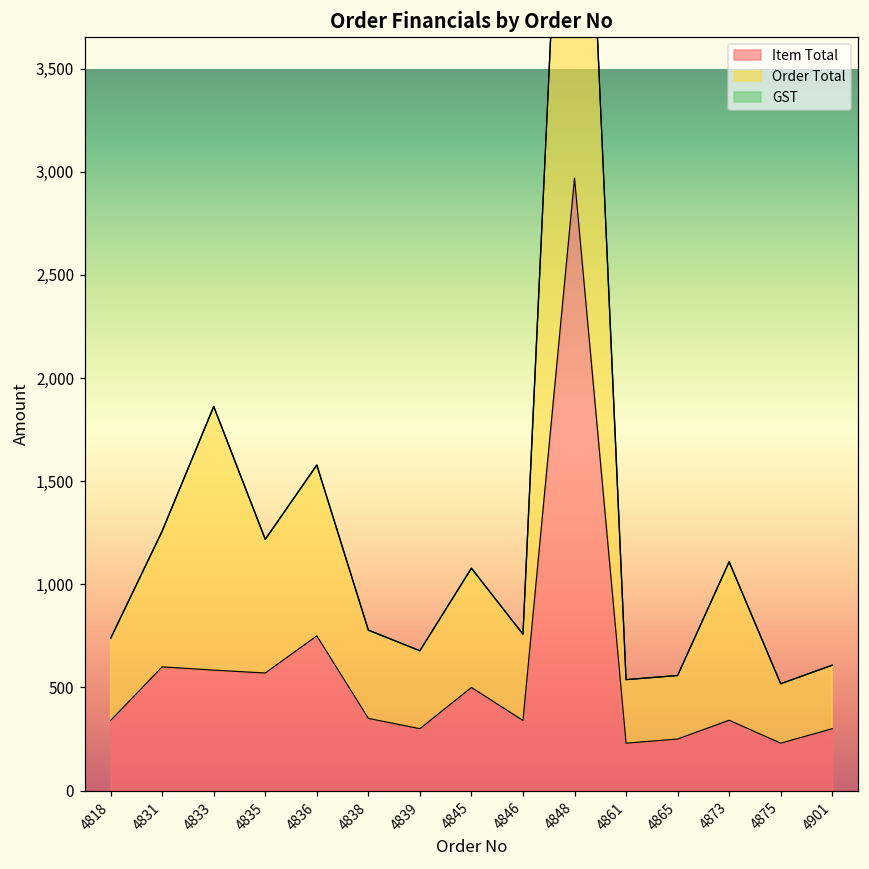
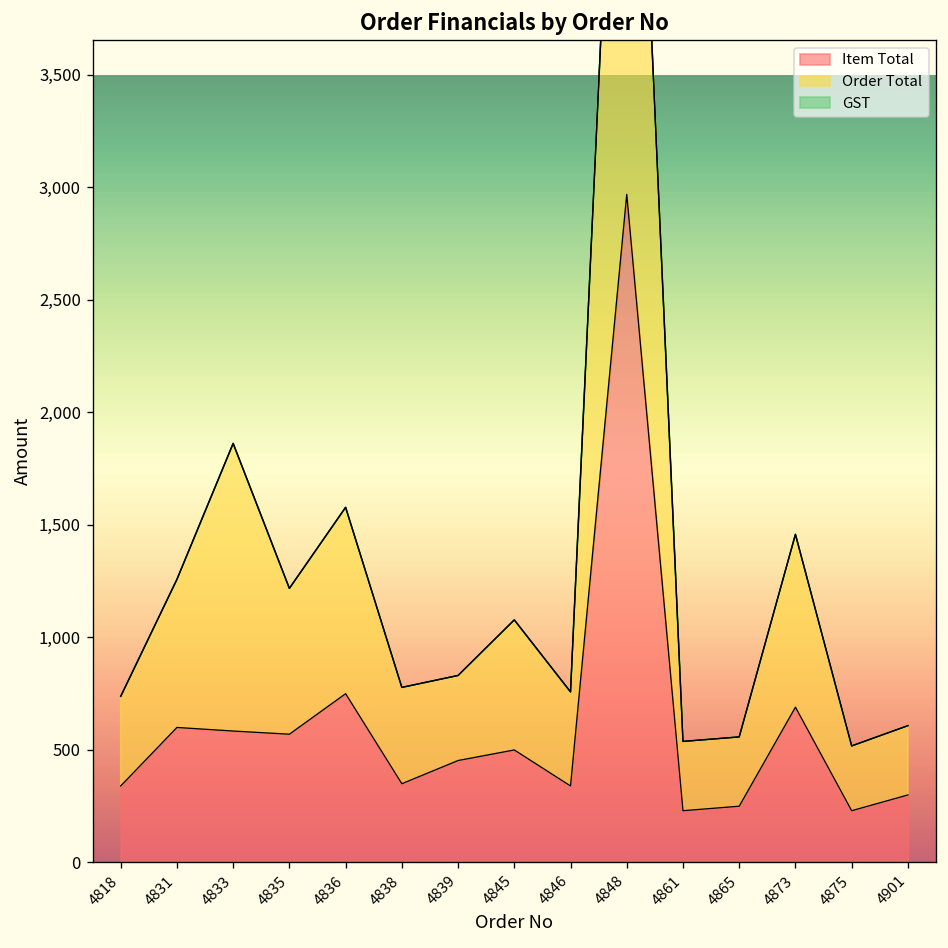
Item Total, 4839: 300 -> 450
Item Total, 4873: 340 -> 690
